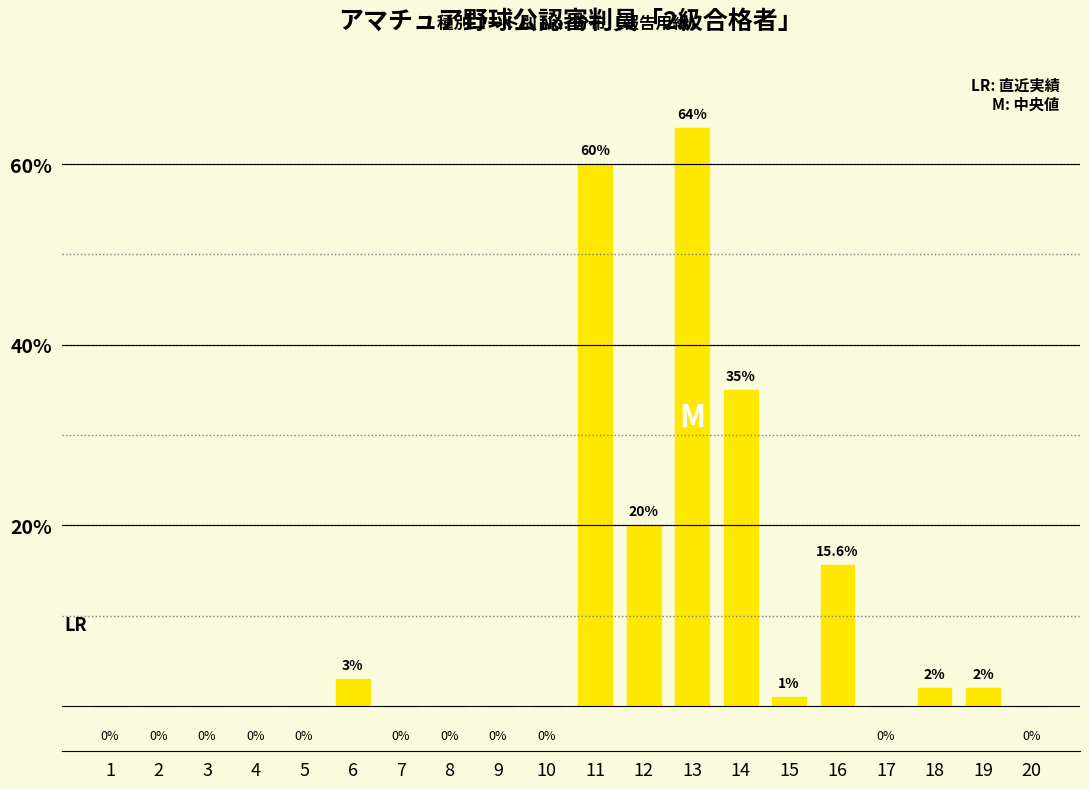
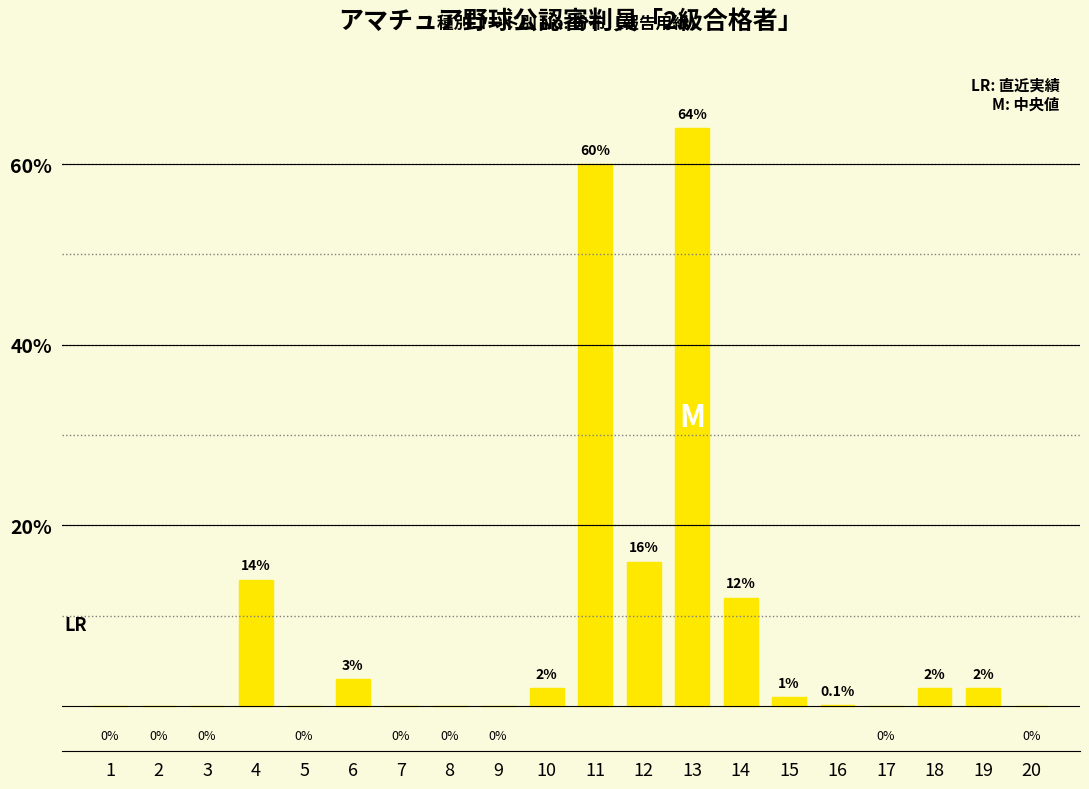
4: 0% -> 14%
10: 0% -> 2%
12: 20% -> 16%
14: 35% -> 12%
16: 15.6% -> 0.1%
